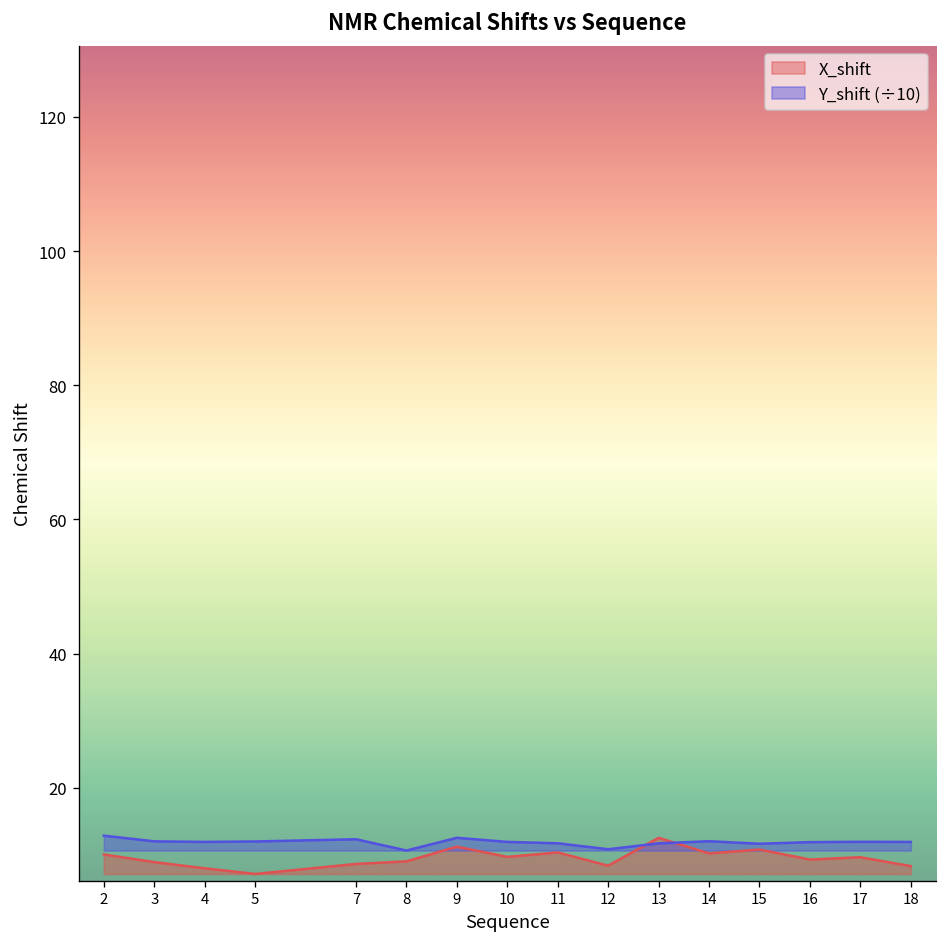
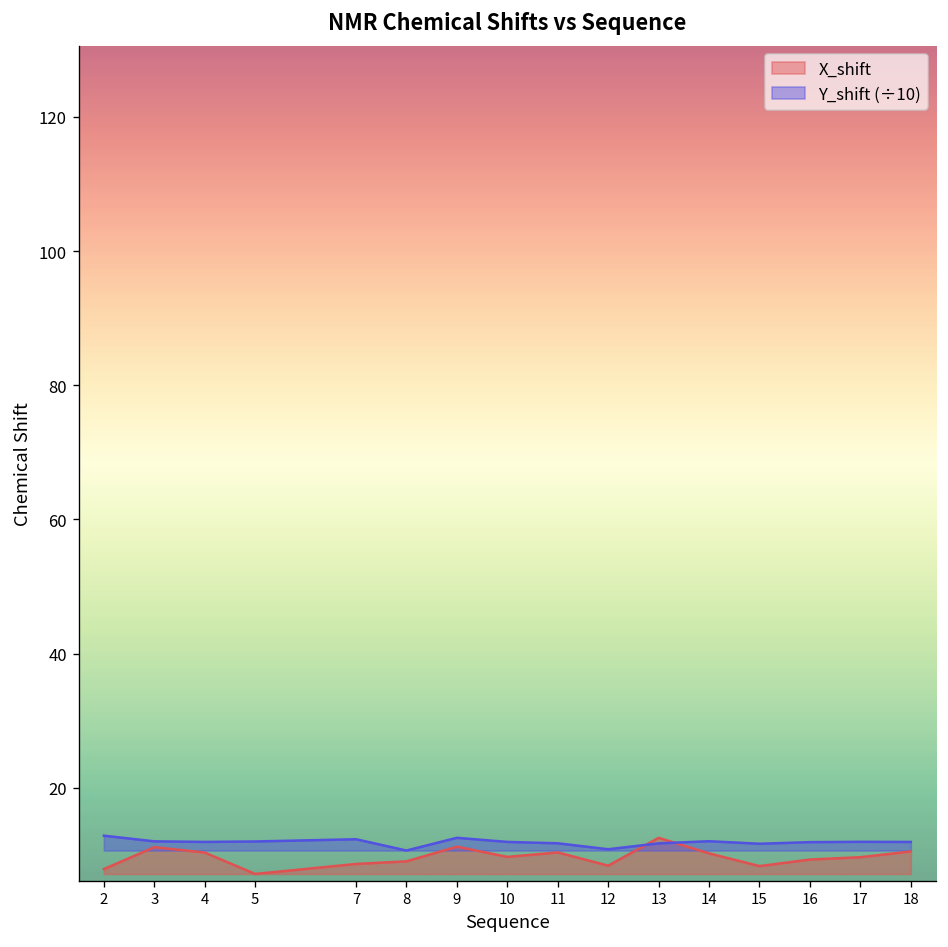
X_shift, 2: 10 -> 8
X_shift, 3: 9 -> 11
X_shift, 4: 8 -> 10
X_shift, 15: 11 -> 8
X_shift, 18: 8 -> 11
